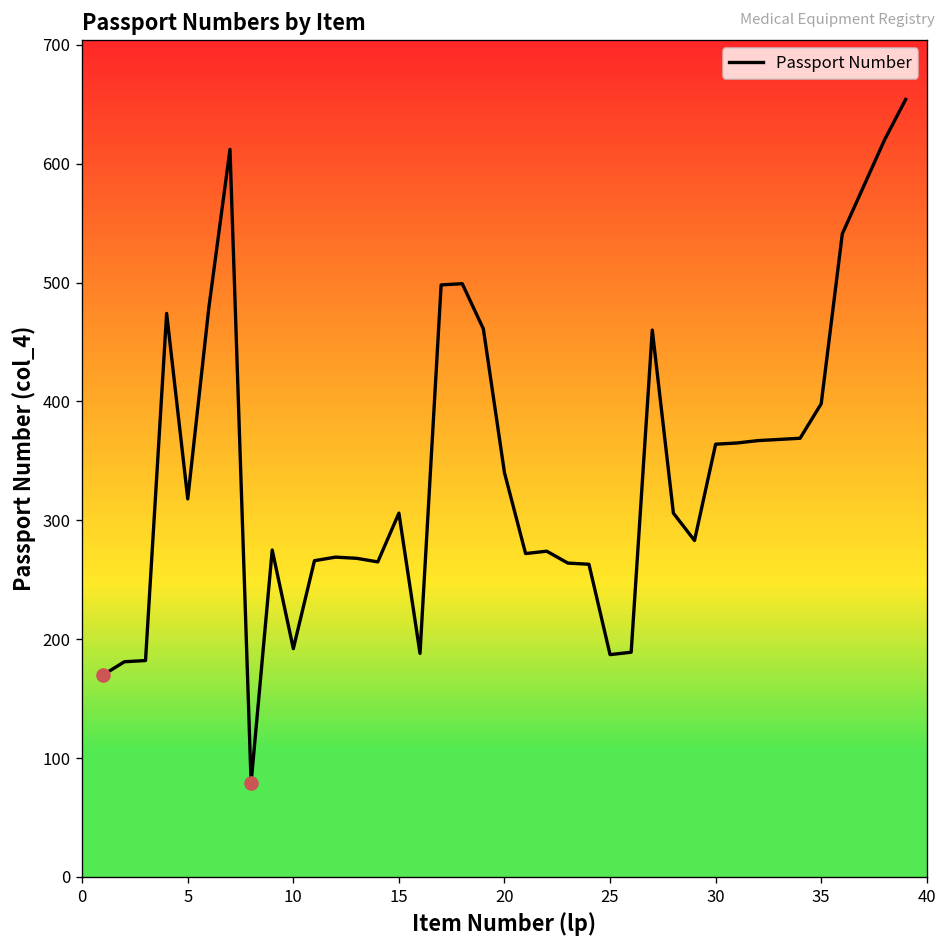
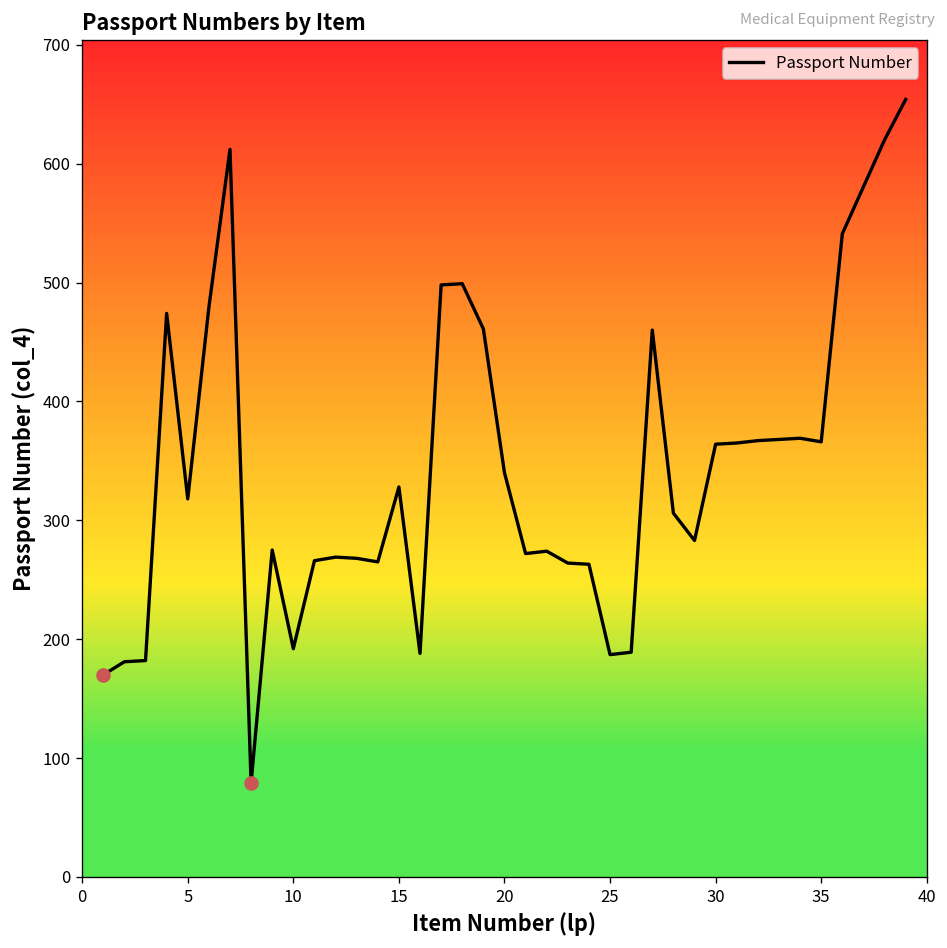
Passport Number, 15: 310 -> 330
Passport Number, 35: 400 -> 370
